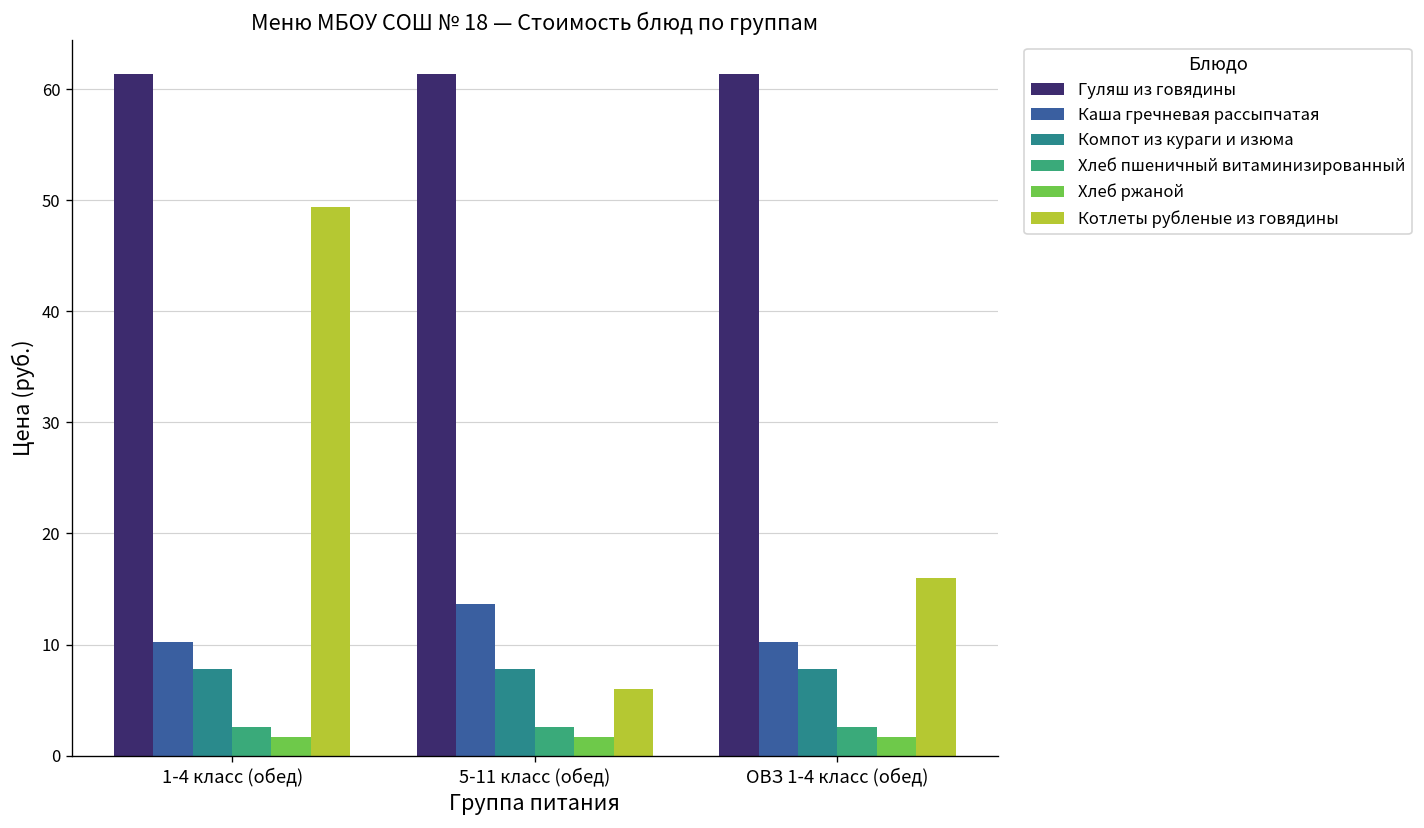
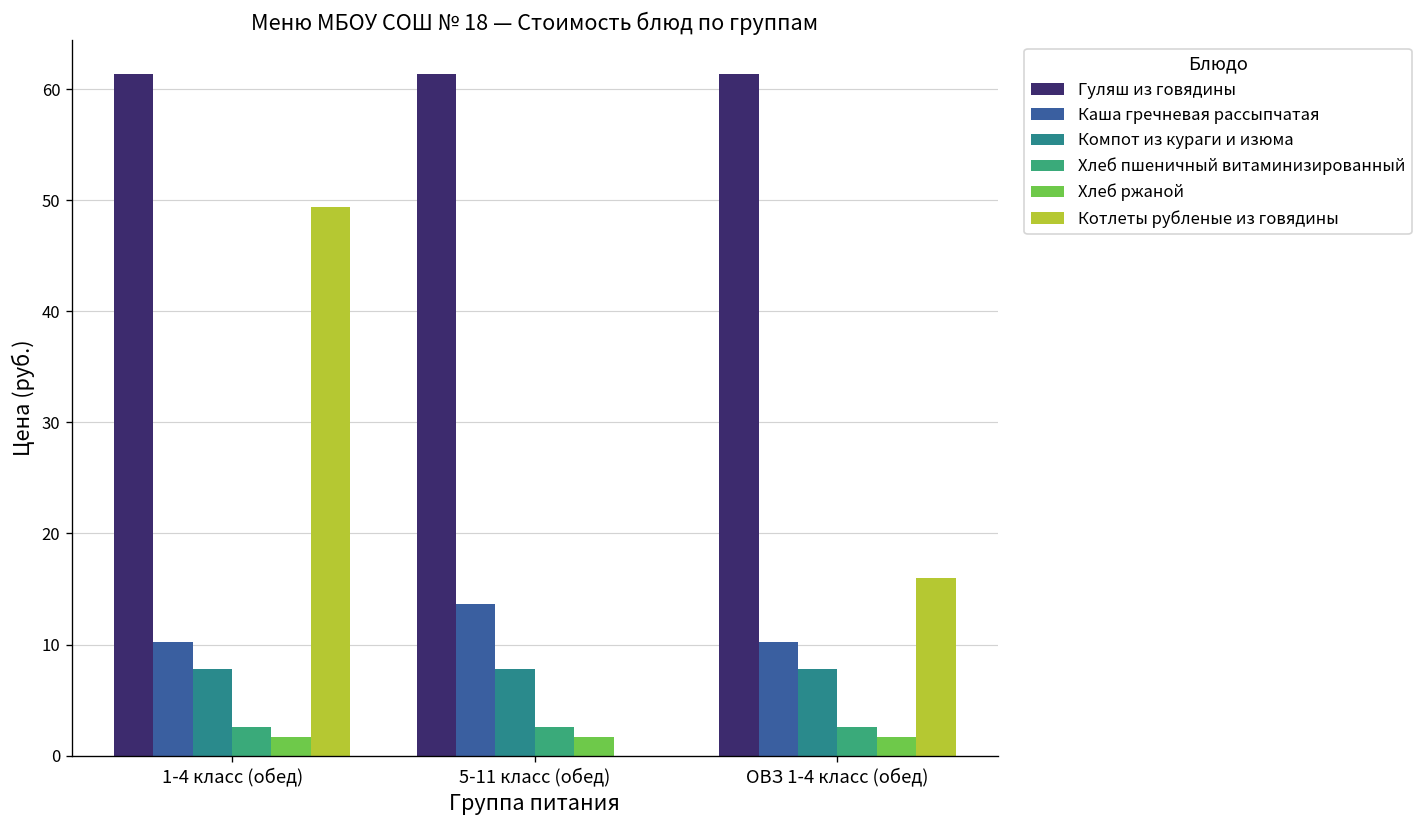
Котлеты рубленые из говядины, 5-11 класс (обед): 6 -> 0
